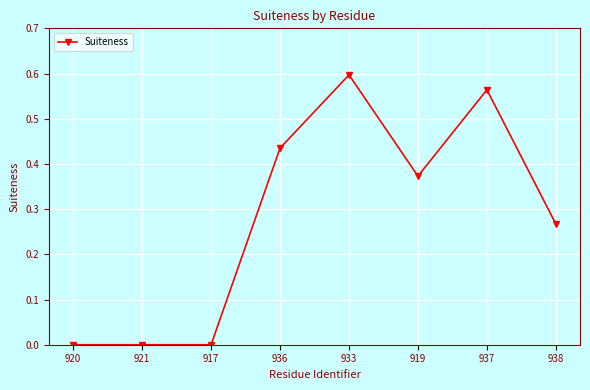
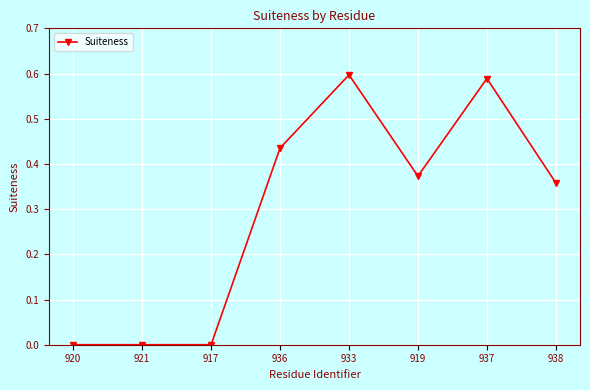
937: 0.56 -> 0.59
938: 0.27 -> 0.36
